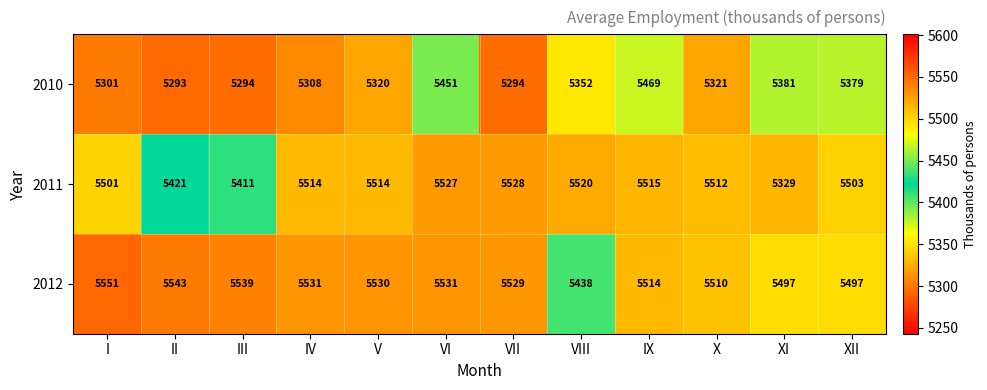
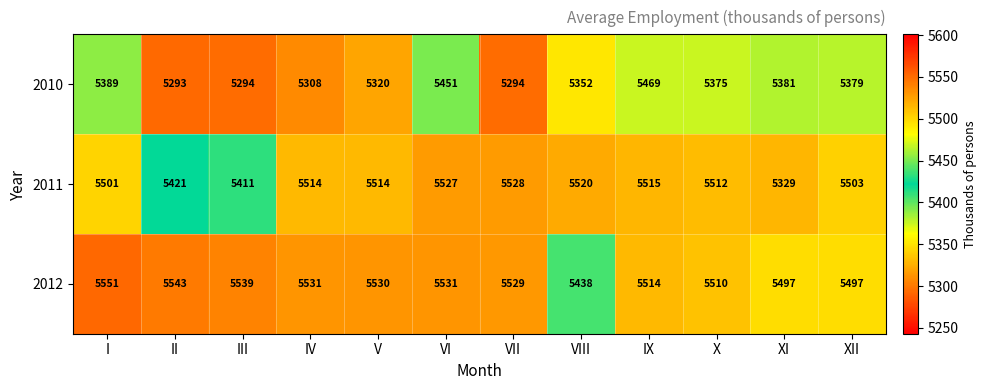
2010, I: 5301 -> 5389
2010, X: 5321 -> 5375
